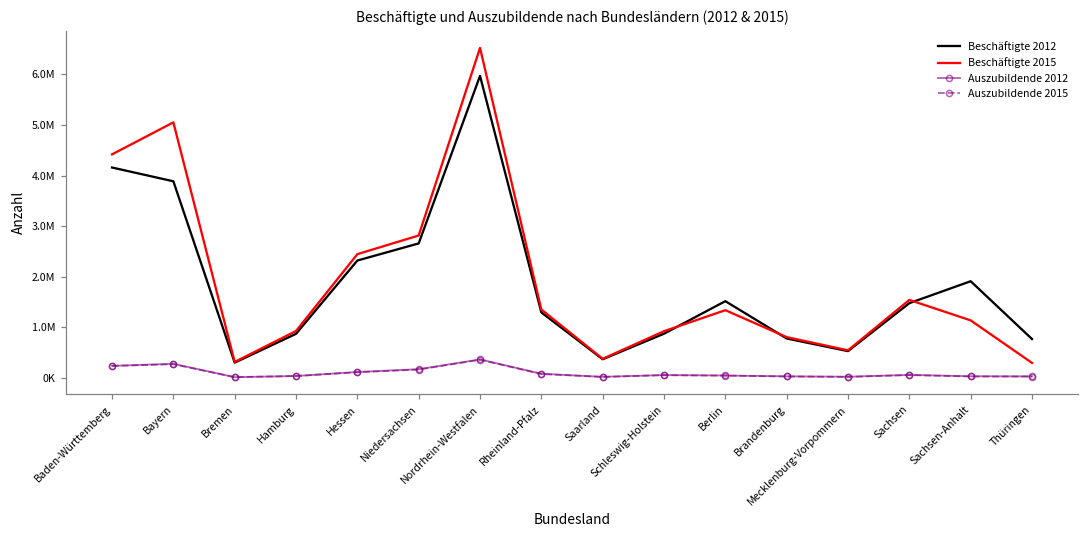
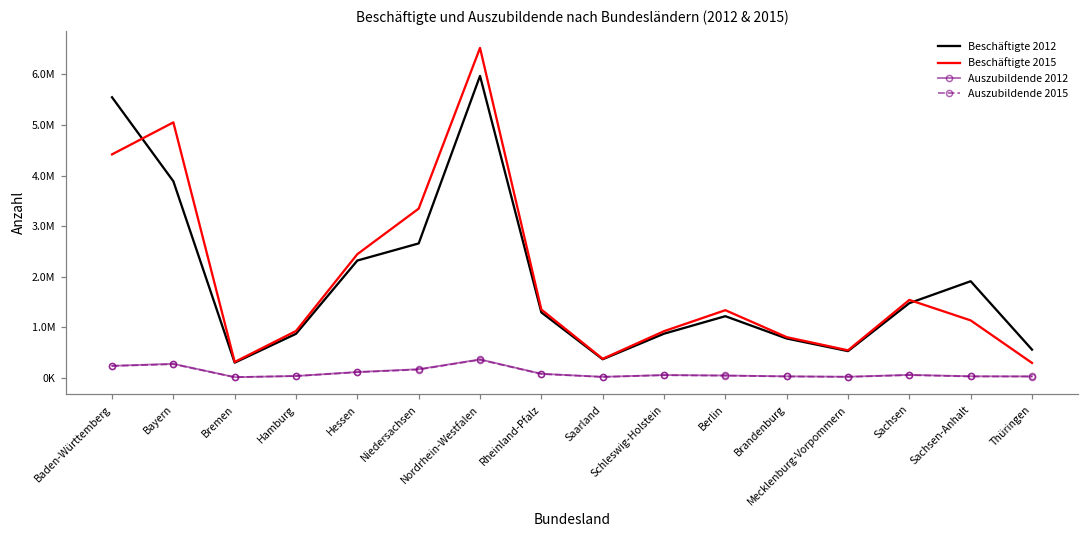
Beschäftigte 2012, Baden-Württemberg: 4200000 -> 5500000
Beschäftigte 2015, Niedersachsen: 2800000 -> 3300000
Beschäftigte 2012, Berlin: 1500000 -> 1200000
Beschäftigte 2012, Thüringen: 800000 -> 600000
